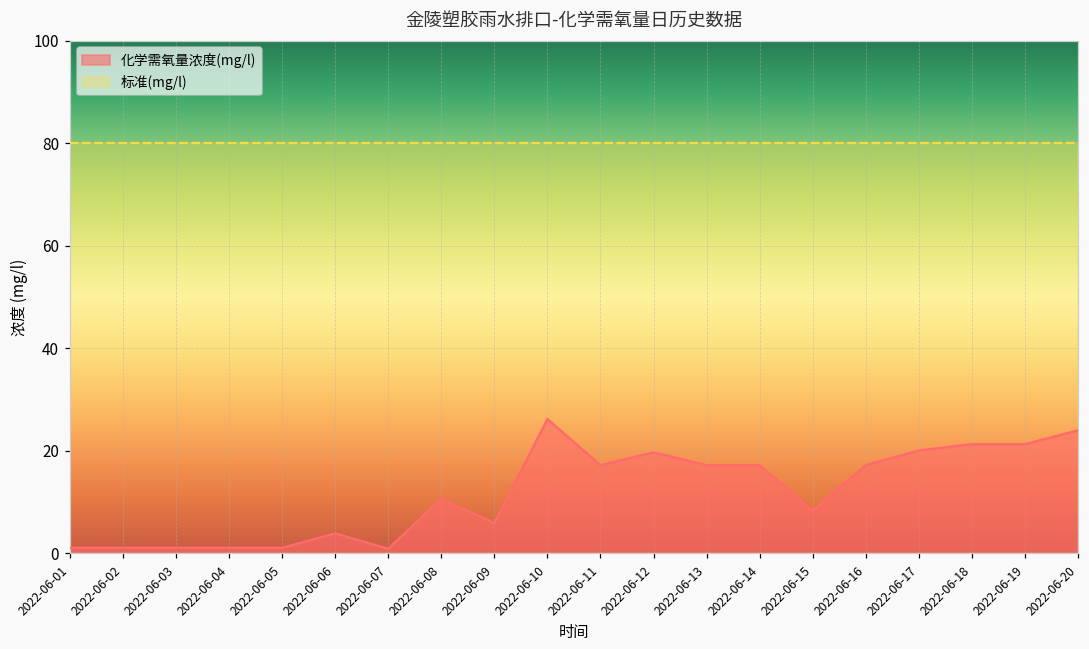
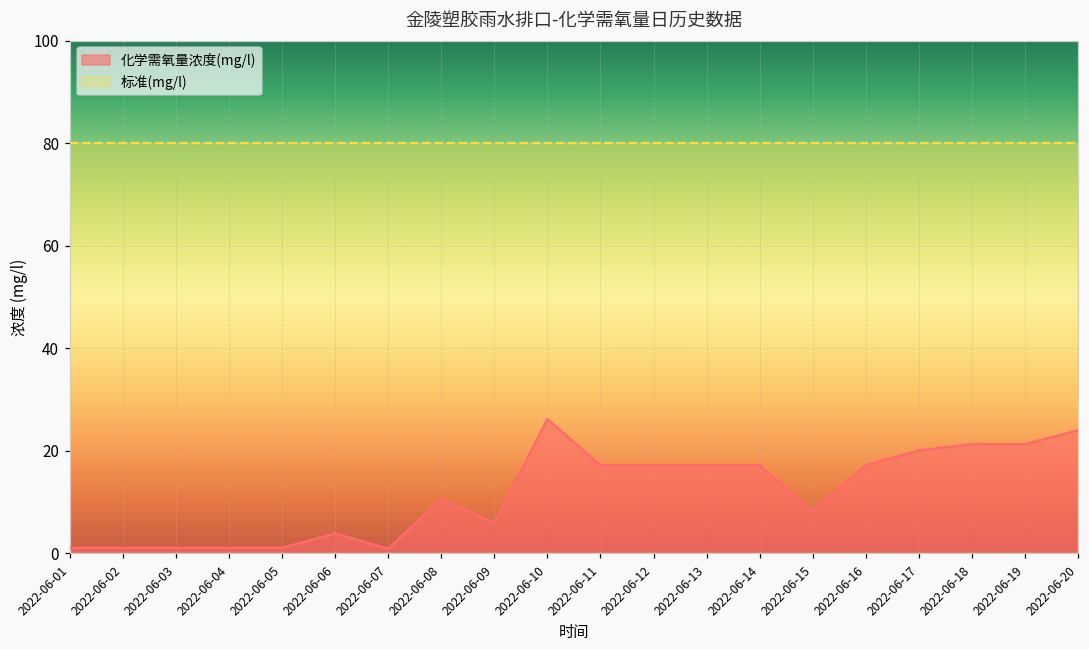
化学需氧量浓度(mg/l), 2022-06-12: 20 -> 17
